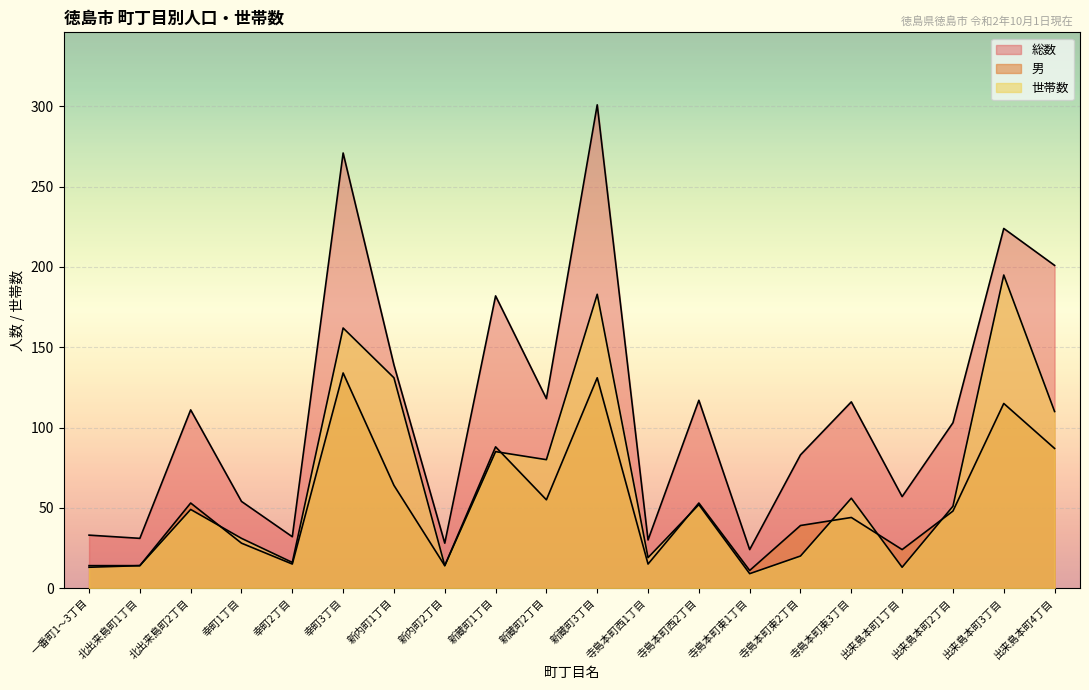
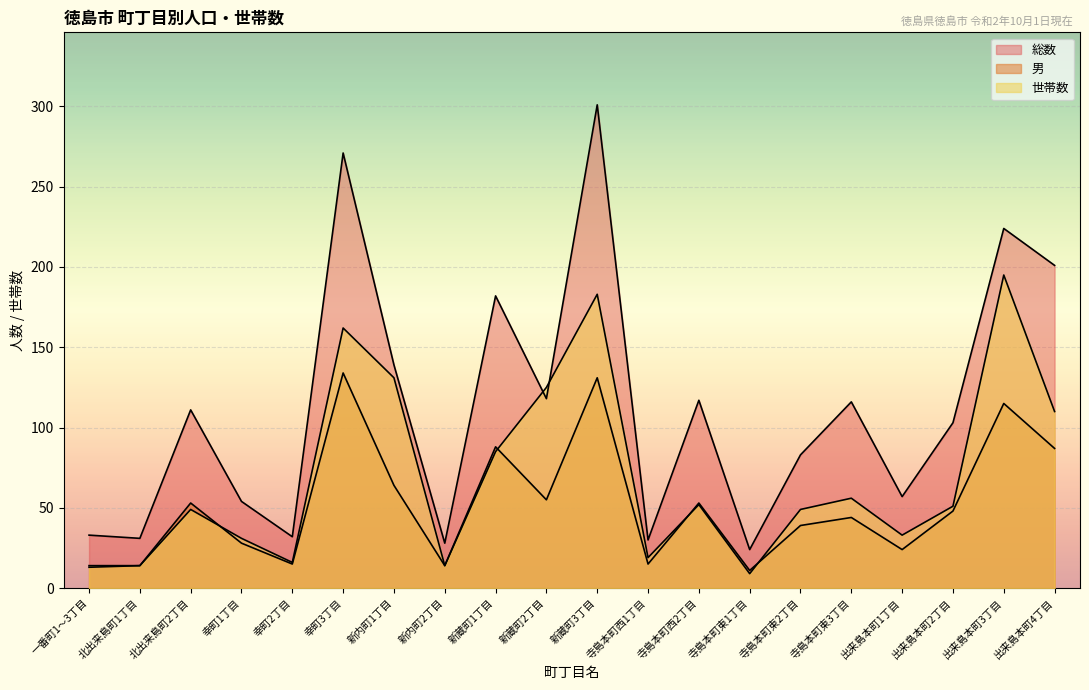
世帯数, 新蔵町2丁目: 80 -> 125
世帯数, 寺島本町東2丁目: 20 -> 49
世帯数, 出来島本町1丁目: 13 -> 33
